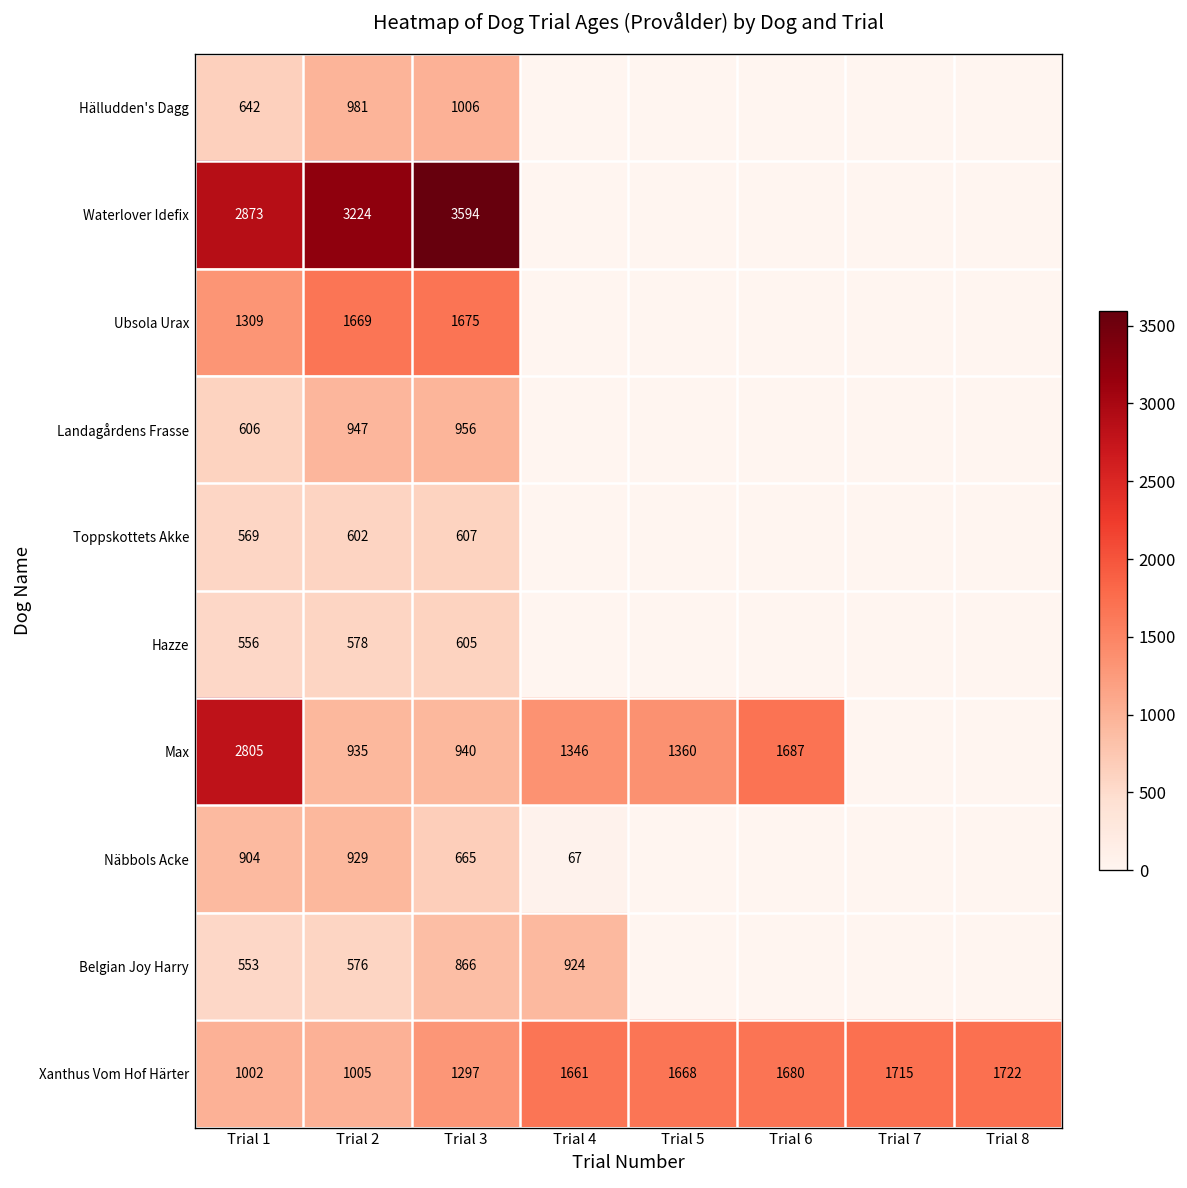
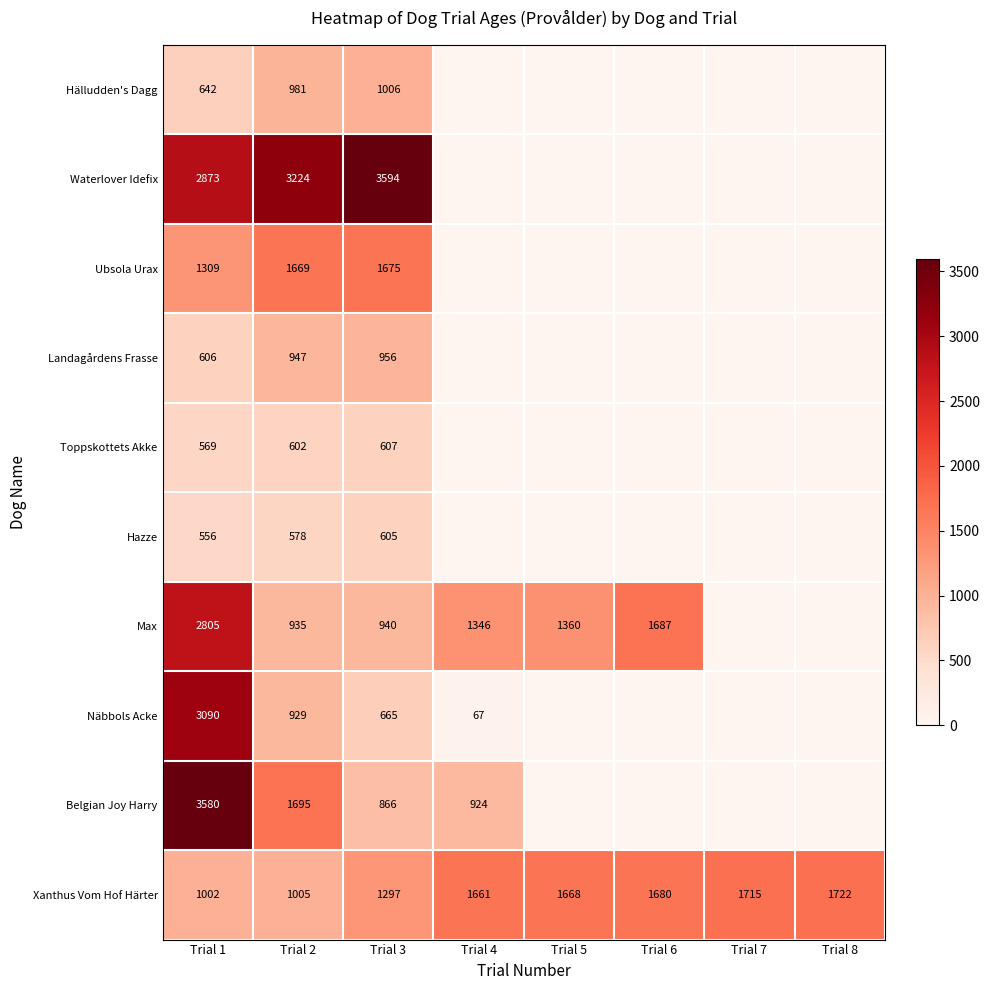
Näbbols Acke, Trial 1: 904 -> 3090
Belgian Joy Harry, Trial 1: 553 -> 3580
Belgian Joy Harry, Trial 2: 576 -> 1695
